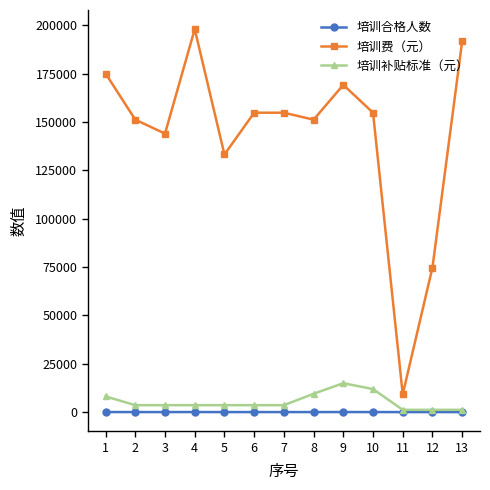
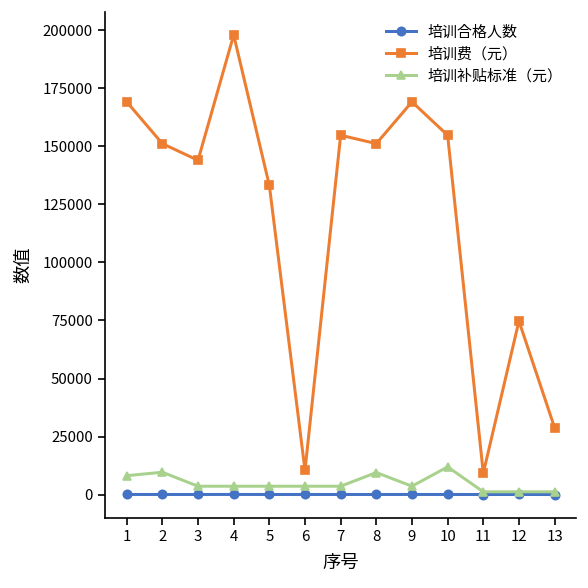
培训费（元）, 1: 175000 -> 169000
培训补贴标准（元）, 2: 4000 -> 10000
培训费（元）, 6: 155000 -> 10000
培训补贴标准（元）, 9: 15000 -> 4000
培训费（元）, 13: 192000 -> 29000
